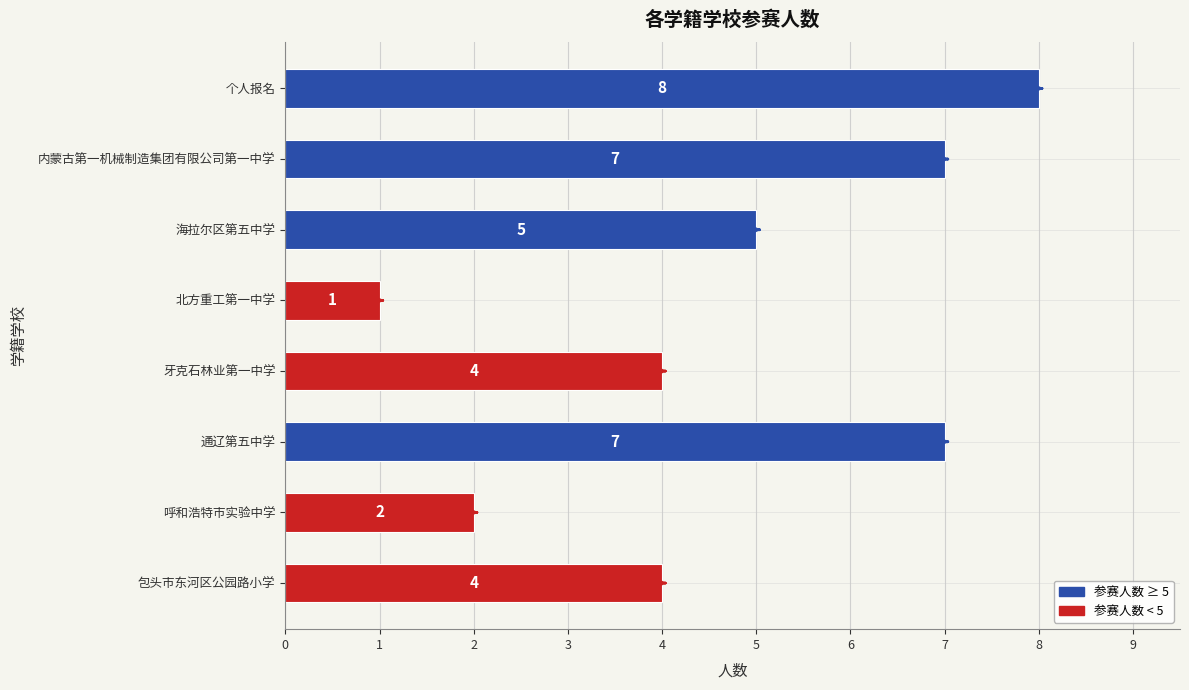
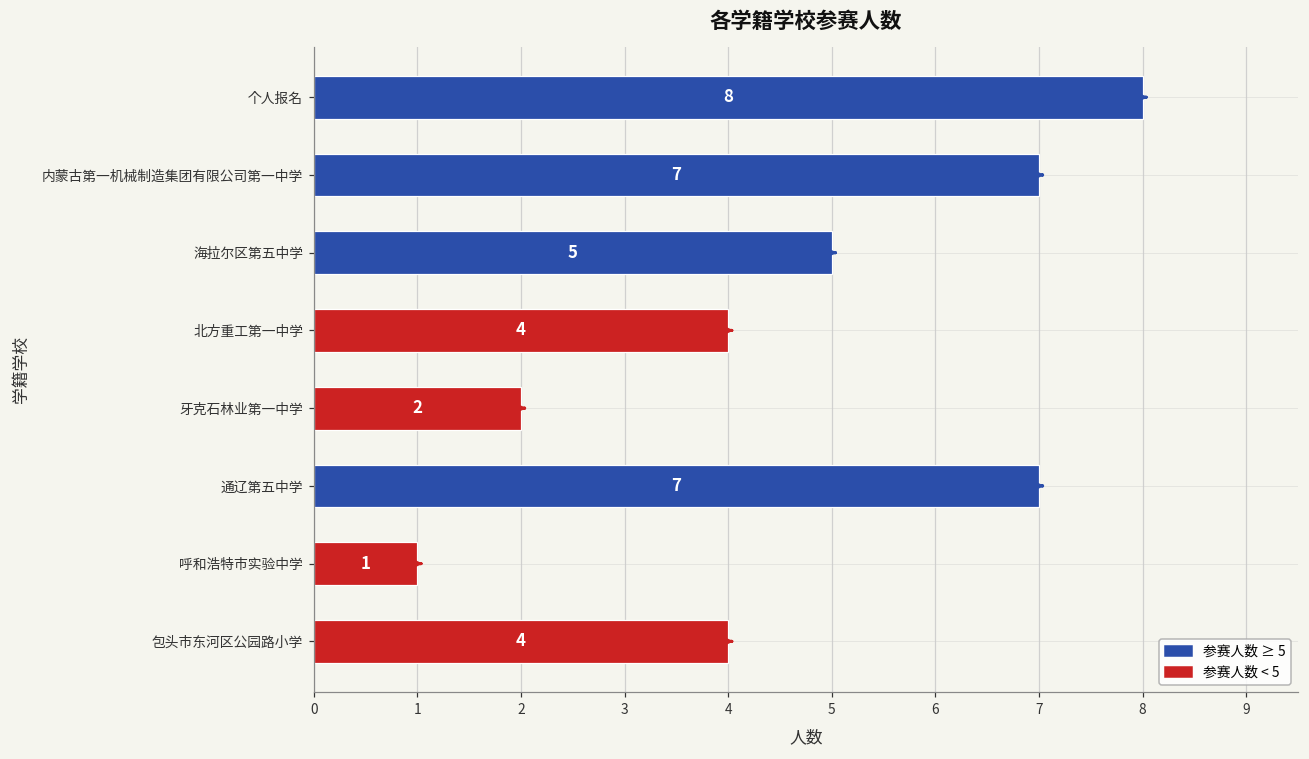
北方重工第一中学: 1 -> 4
牙克石林业第一中学: 4 -> 2
呼和浩特市实验中学: 2 -> 1
